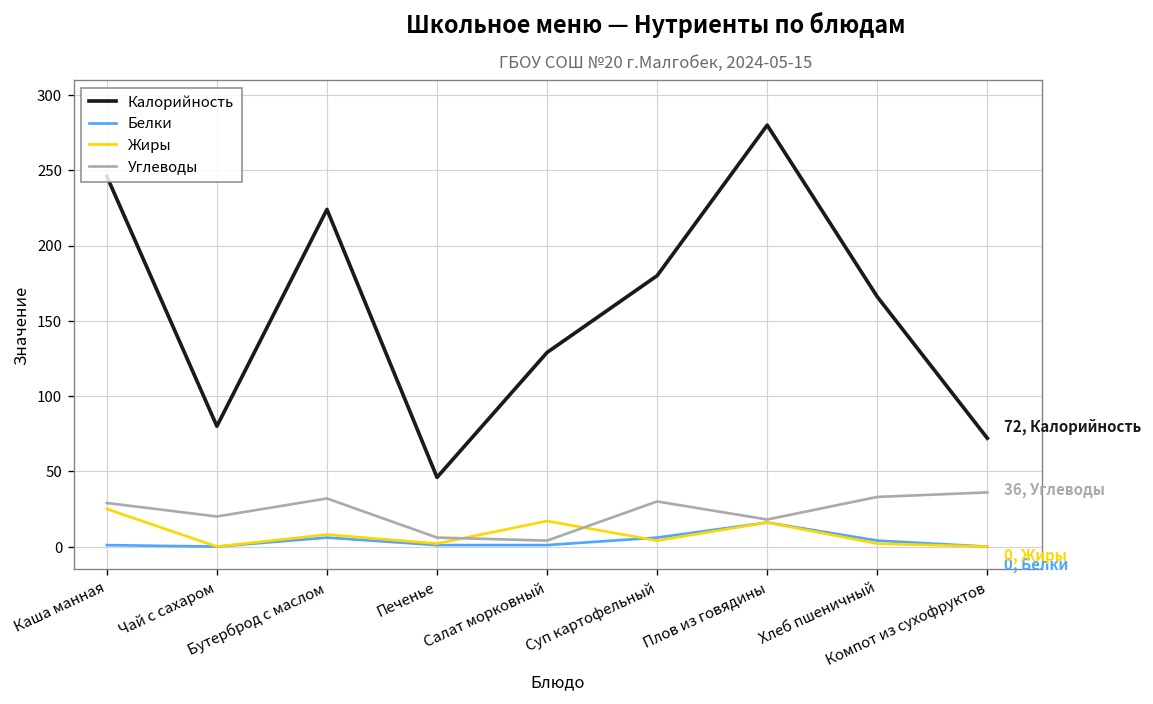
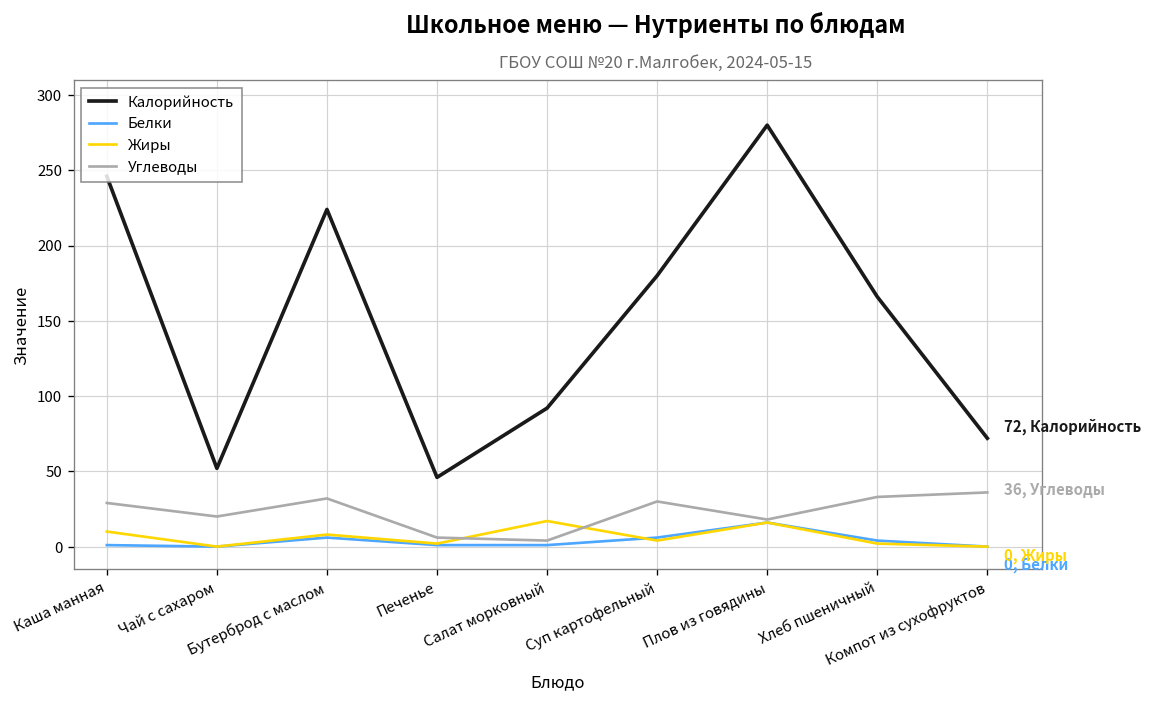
Жиры, Каша манная: 25 -> 10
Калорийность, Чай с сахаром: 80 -> 52
Калорийность, Салат морковный: 129 -> 92
